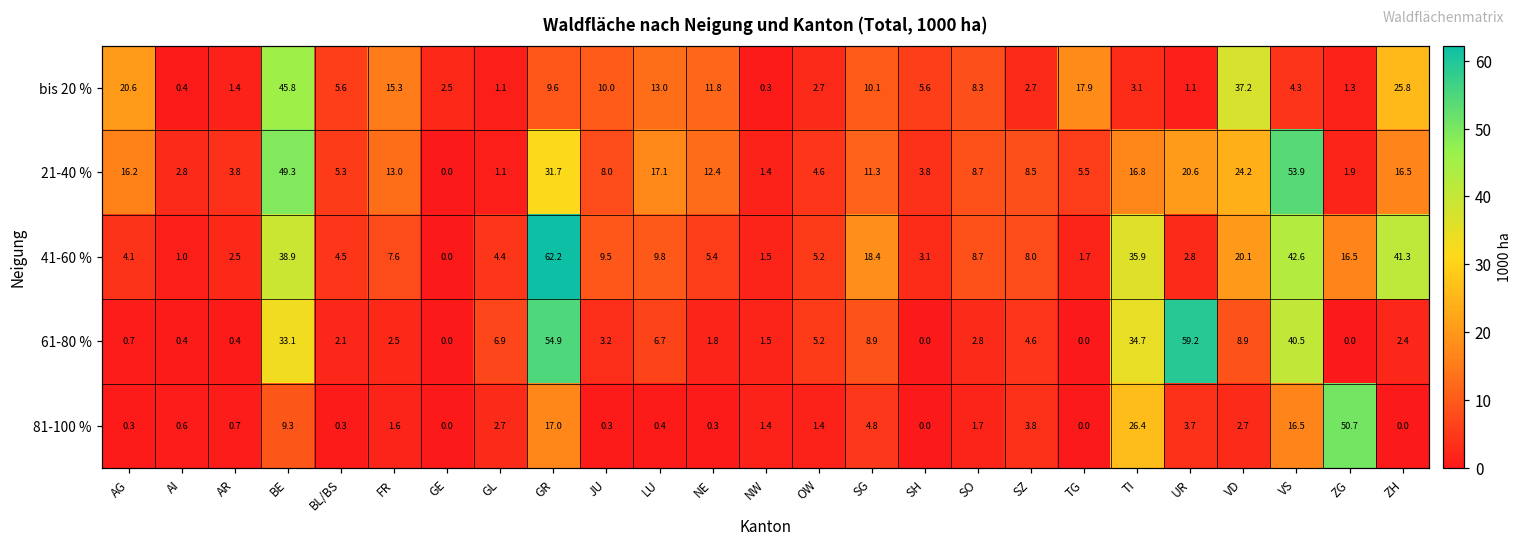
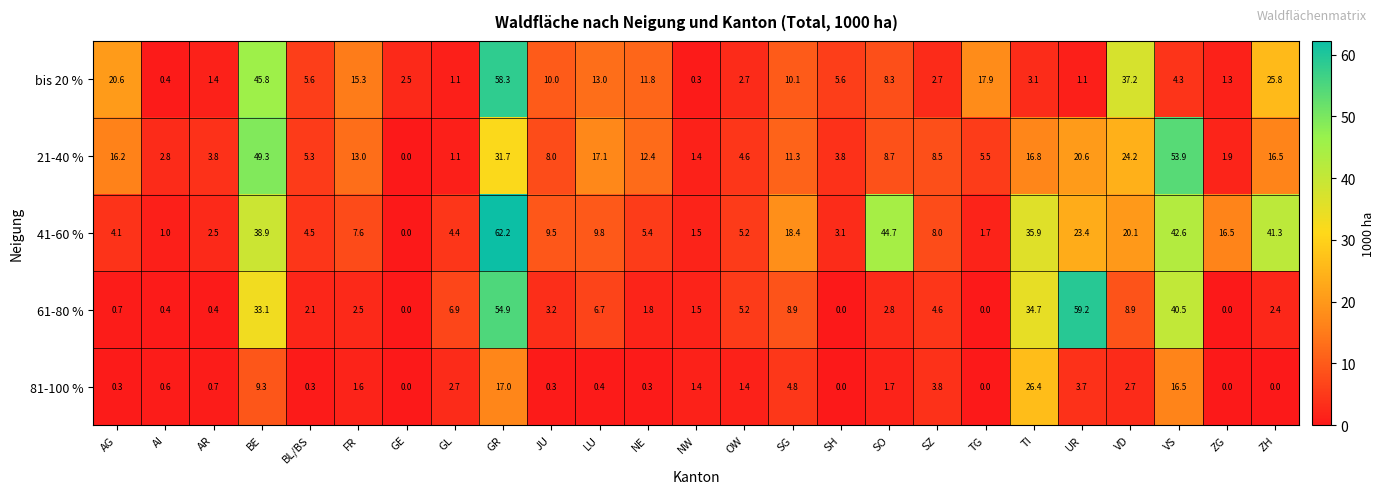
bis 20 %, GR: 9.6 -> 58.3
41-60 %, SO: 8.7 -> 44.7
41-60 %, UR: 2.8 -> 23.4
81-100 %, ZG: 50.7 -> 0.0
